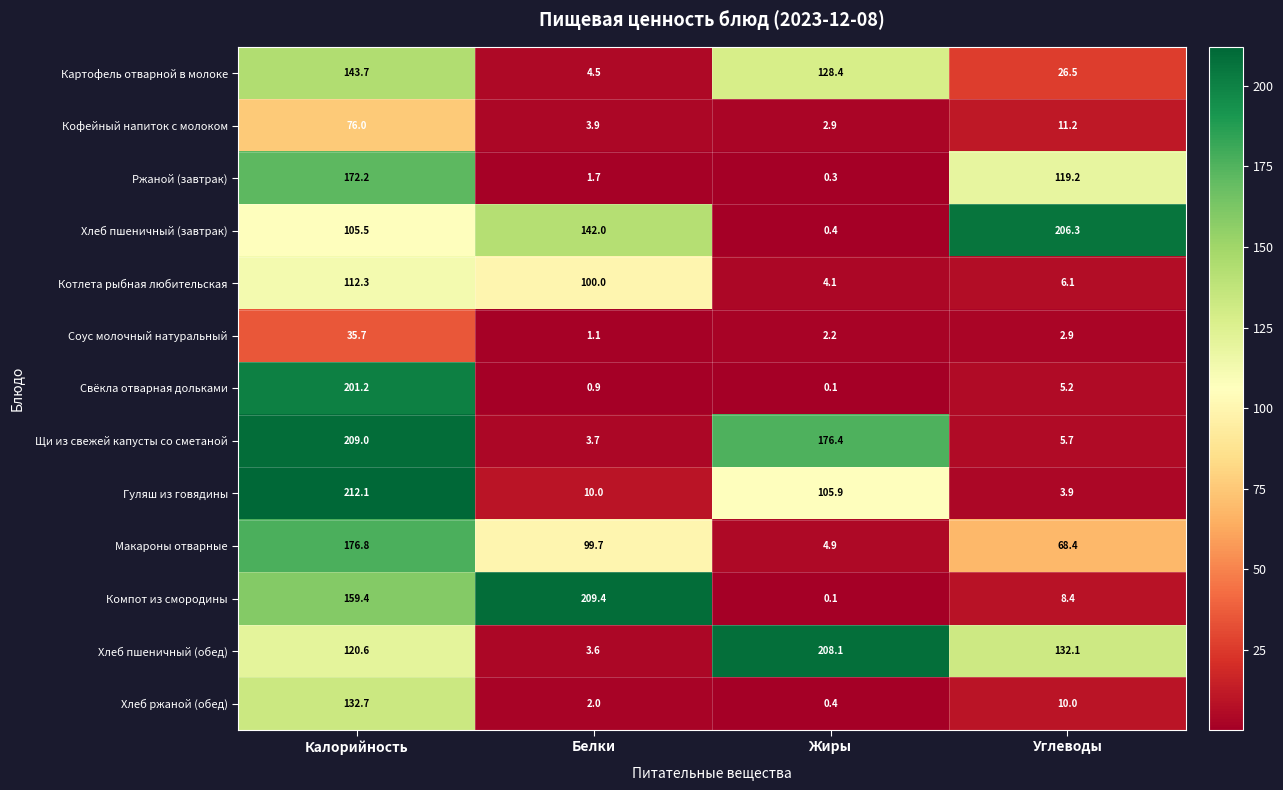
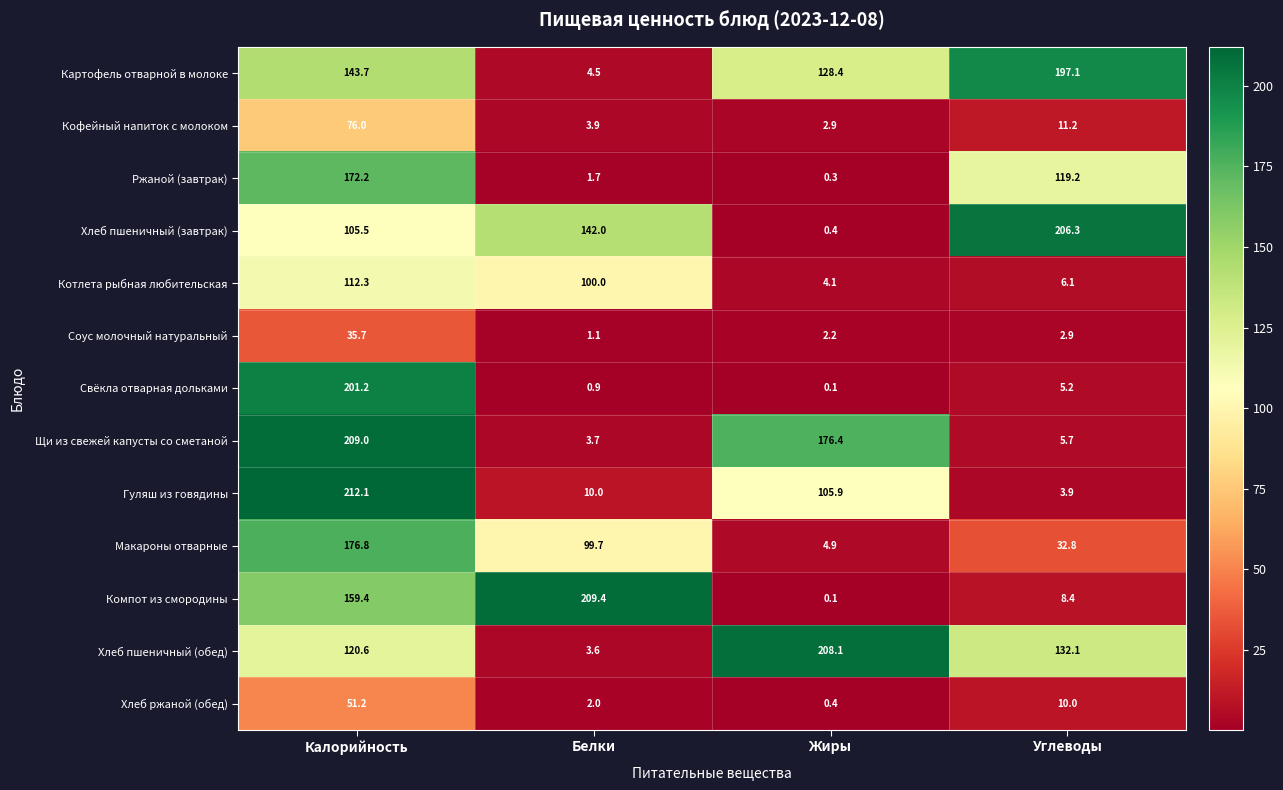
Картофель отварной в молоке, Углеводы: 26.5 -> 197.1
Макароны отварные, Углеводы: 68.4 -> 32.8
Хлеб ржаной (обед), Калорийность: 132.7 -> 51.2
